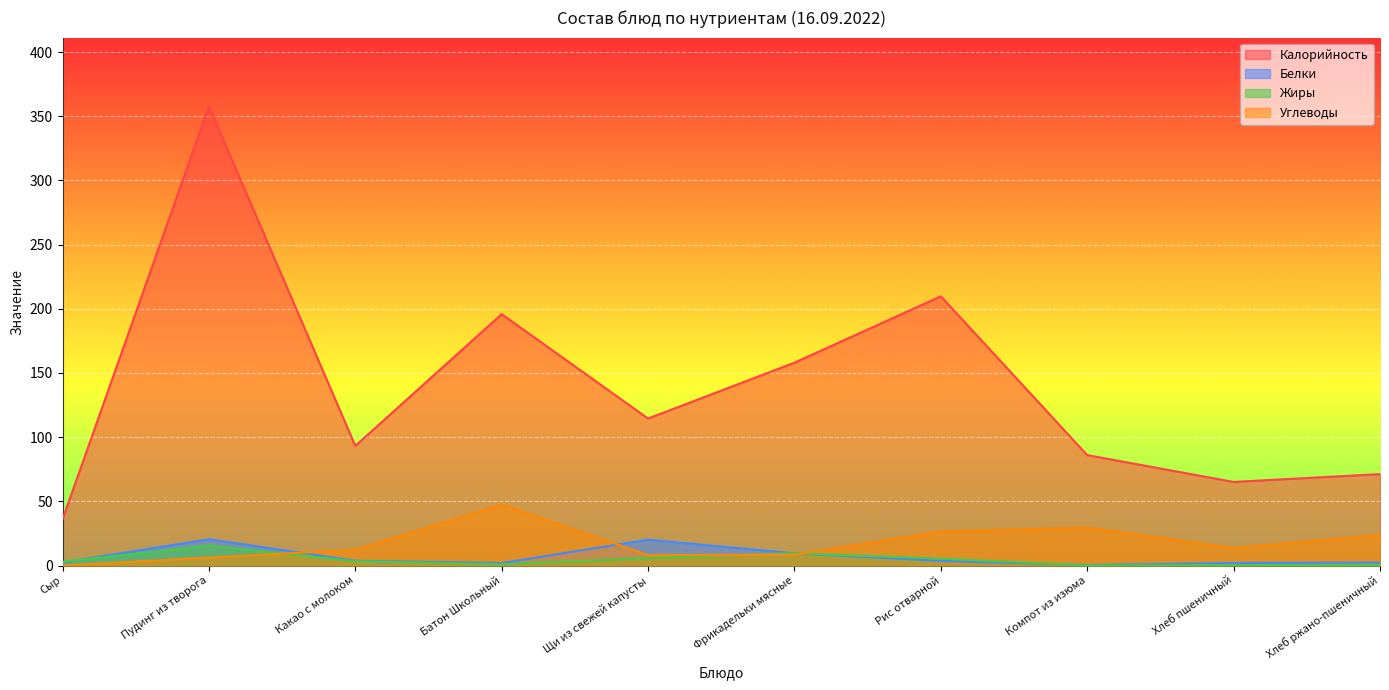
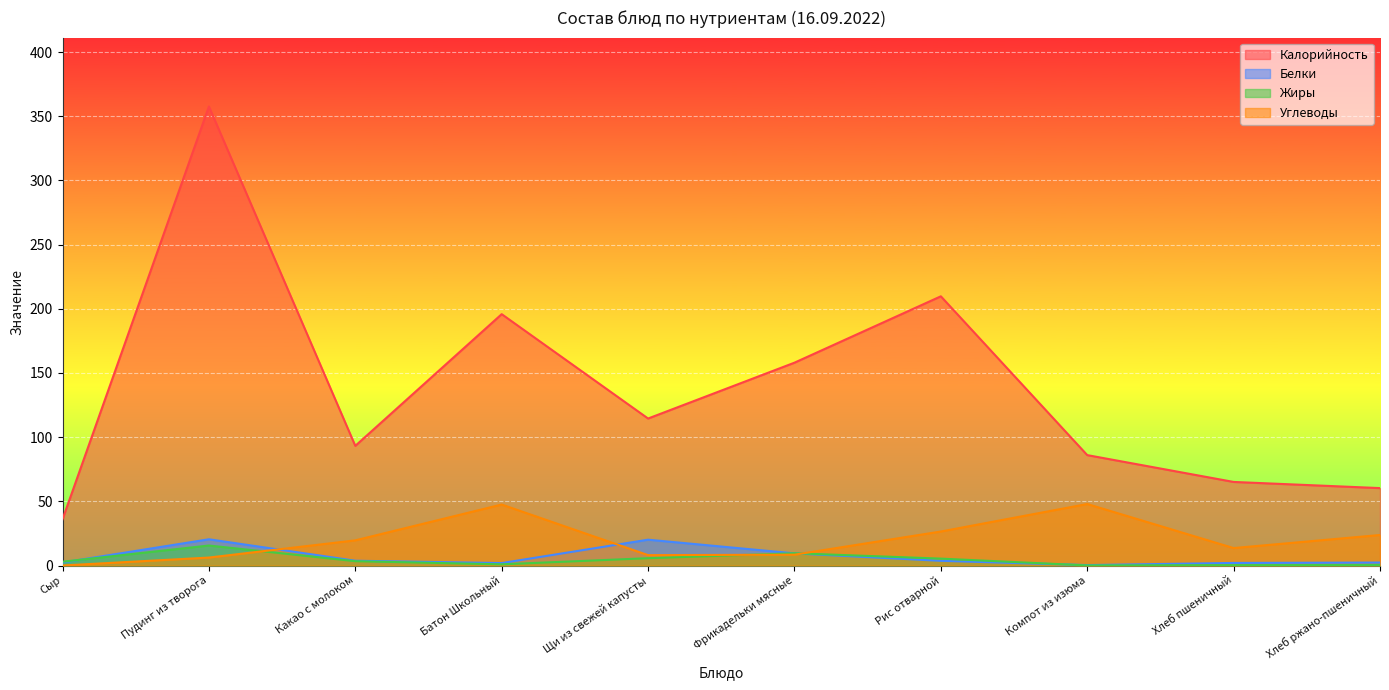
Углеводы, Какао с молоком: 12 -> 20
Углеводы, Компот из изюма: 30 -> 48
Калорийность, Хлеб ржано-пшеничный: 71 -> 60
